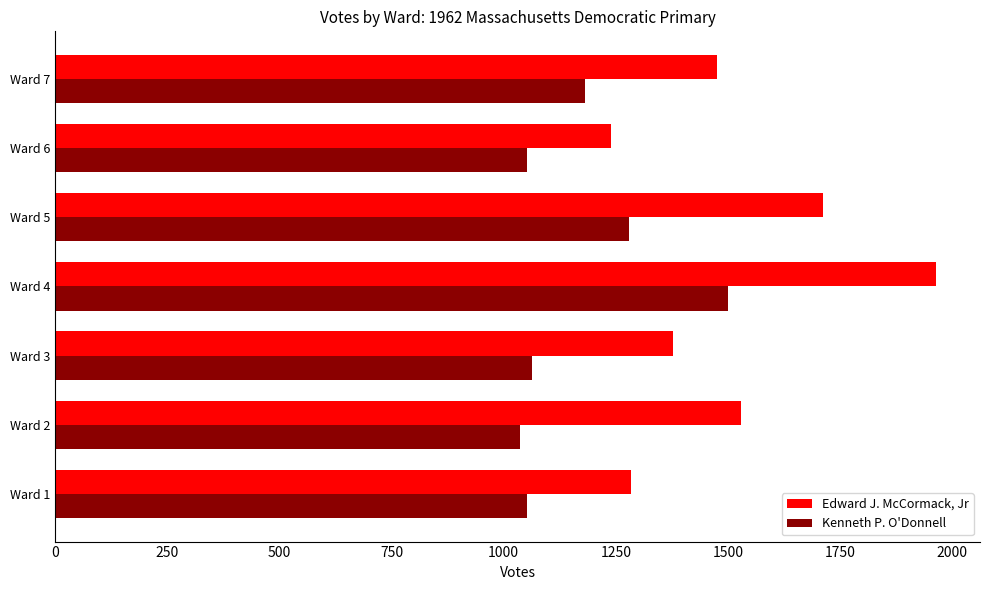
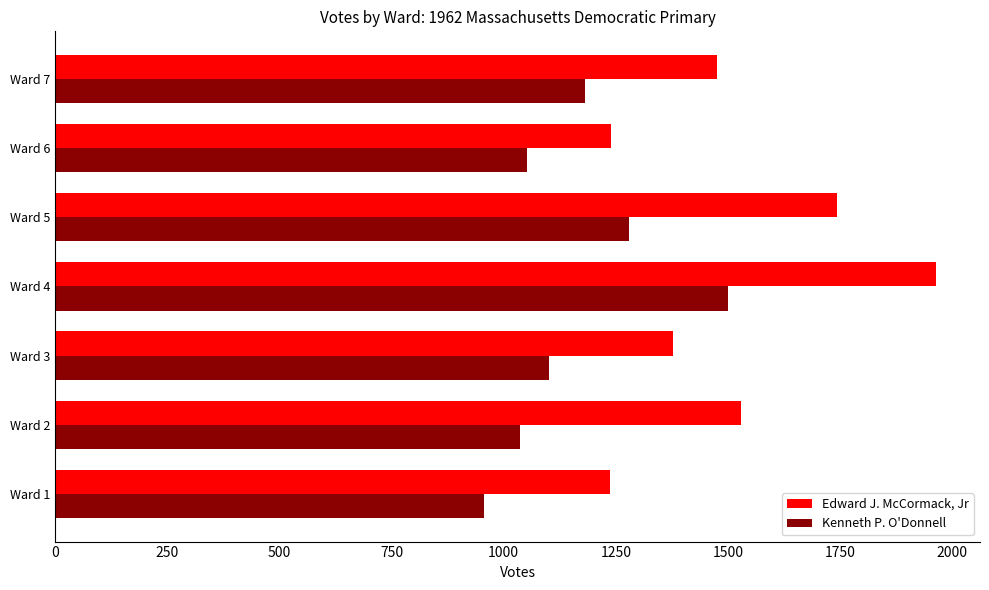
Edward J. McCormack, Jr, Ward 5: 1710 -> 1740
Kenneth P. O'Donnell, Ward 3: 1060 -> 1100
Edward J. McCormack, Jr, Ward 1: 1280 -> 1240
Kenneth P. O'Donnell, Ward 1: 1050 -> 960
